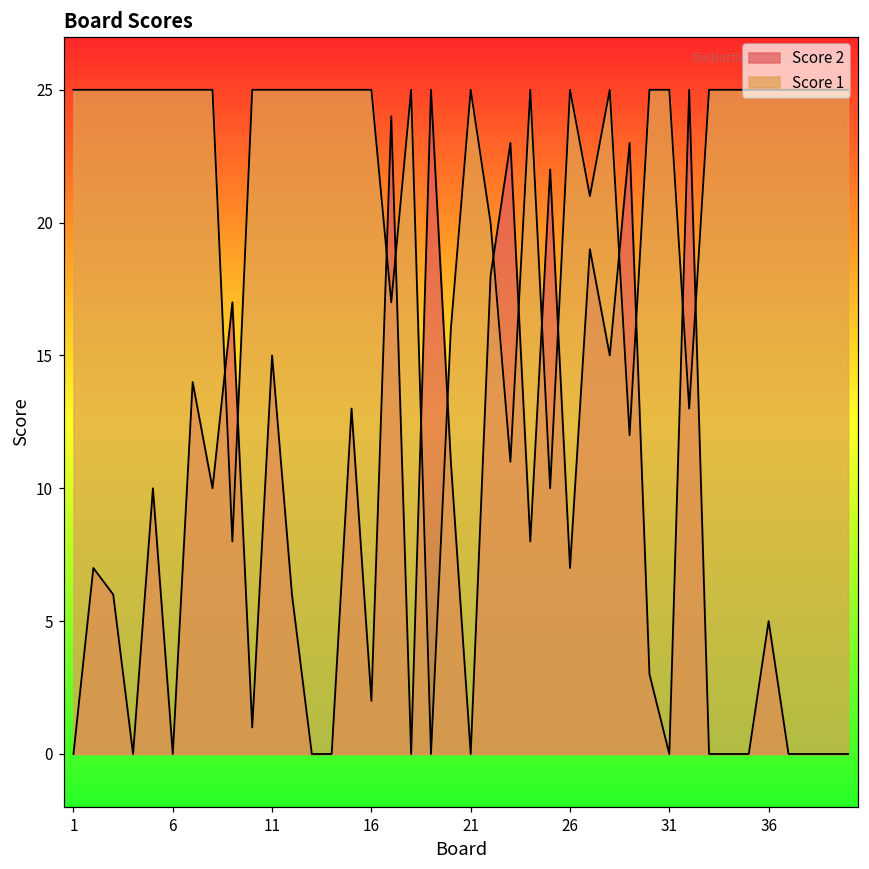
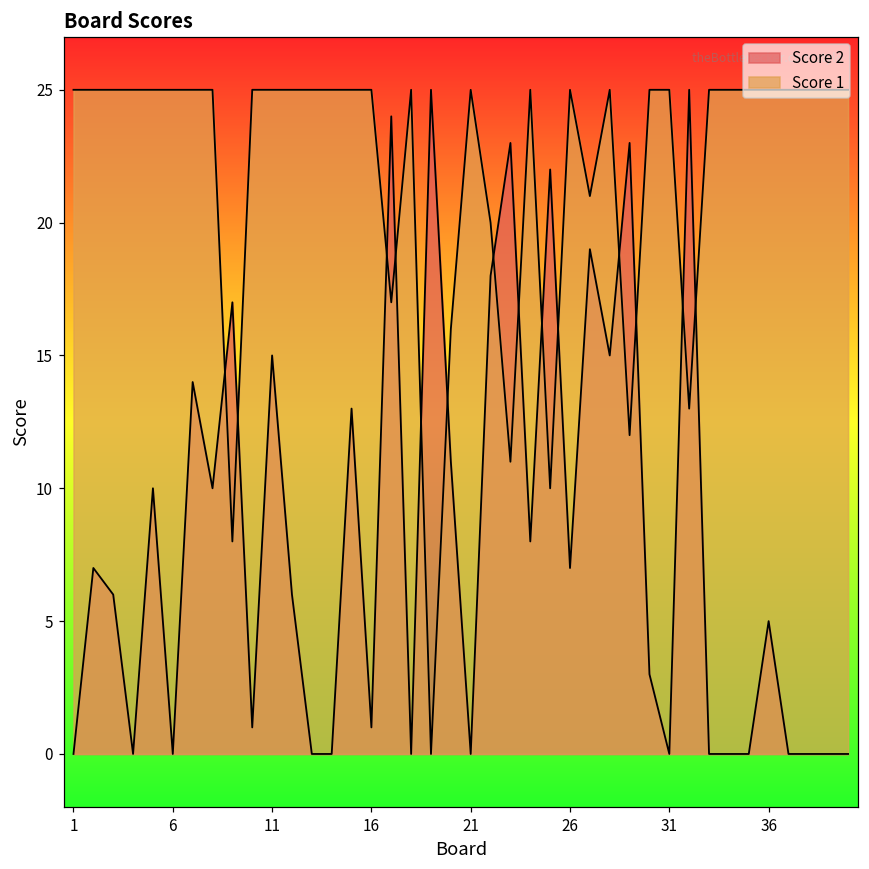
Score 2, 16: 2 -> 1
